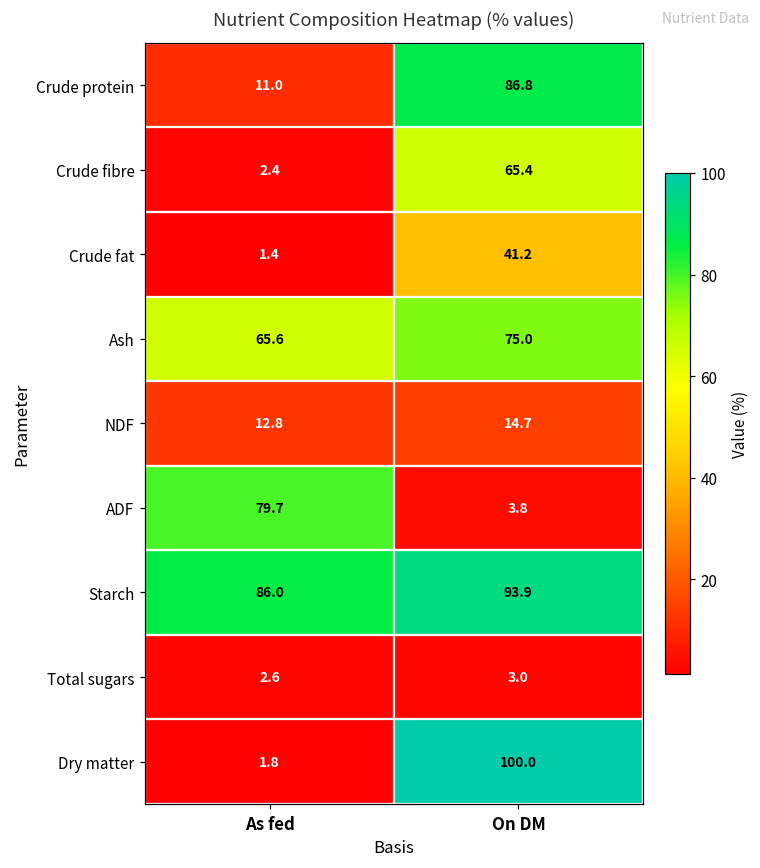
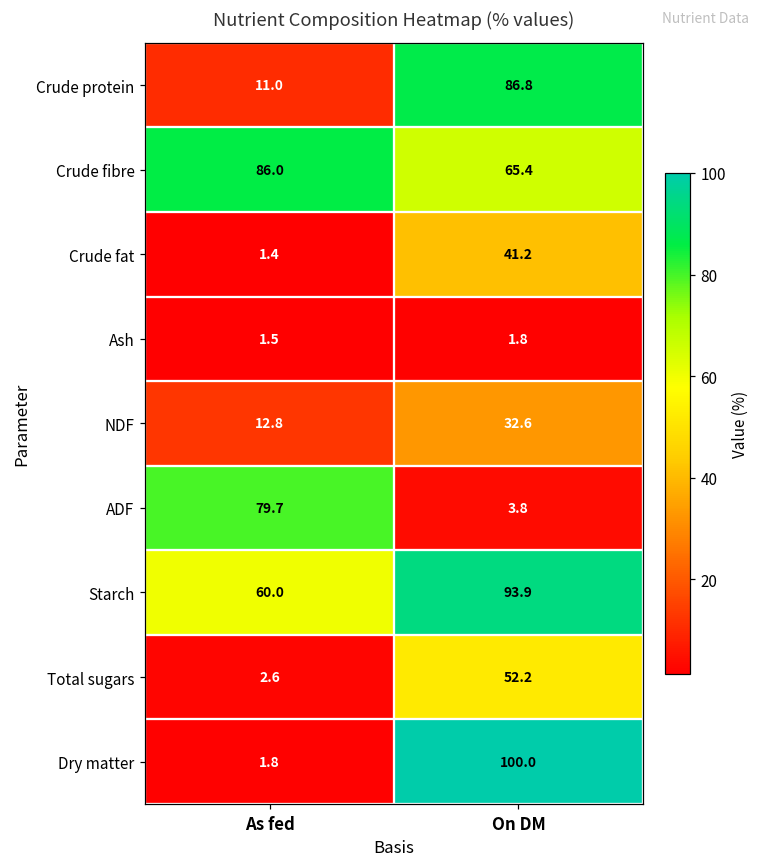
Crude fibre, As fed: 2.4 -> 86.0
Ash, As fed: 65.6 -> 1.5
Ash, On DM: 75.0 -> 1.8
NDF, On DM: 14.7 -> 32.6
Starch, As fed: 86.0 -> 60.0
Total sugars, On DM: 3.0 -> 52.2
